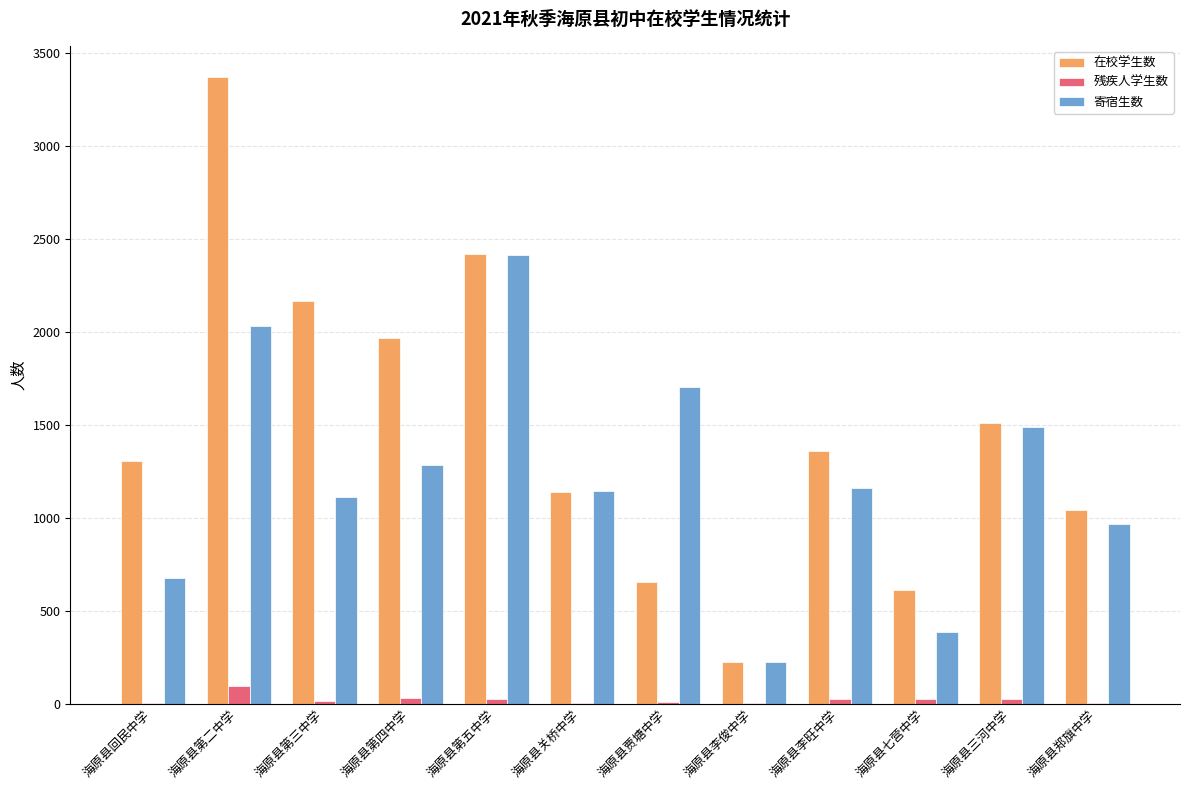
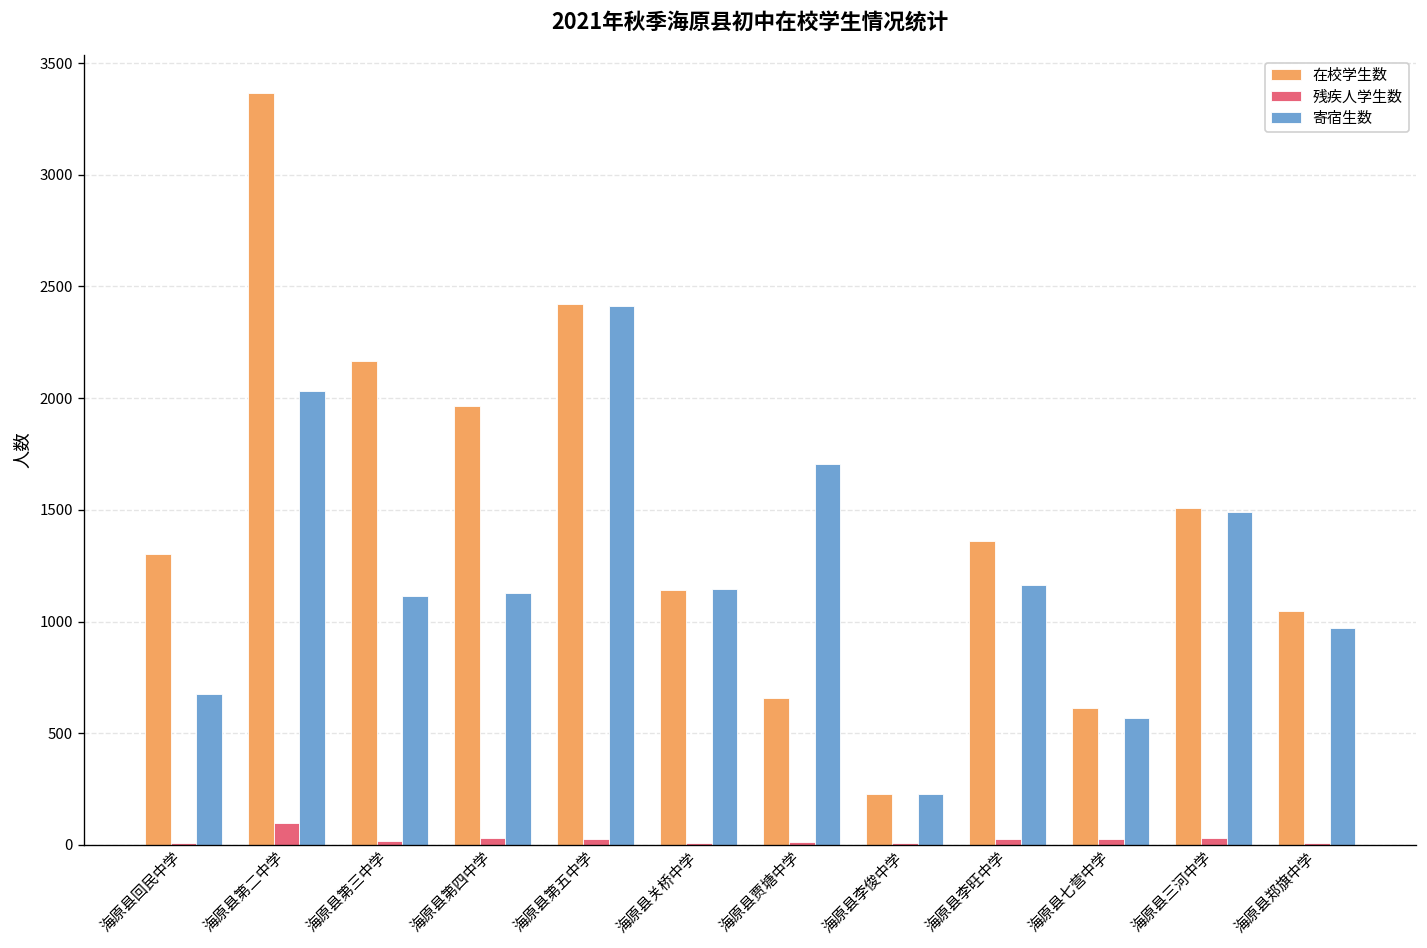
寄宿生数, 海原县第四中学: 1290 -> 1130
寄宿生数, 海原县七营中学: 390 -> 570
